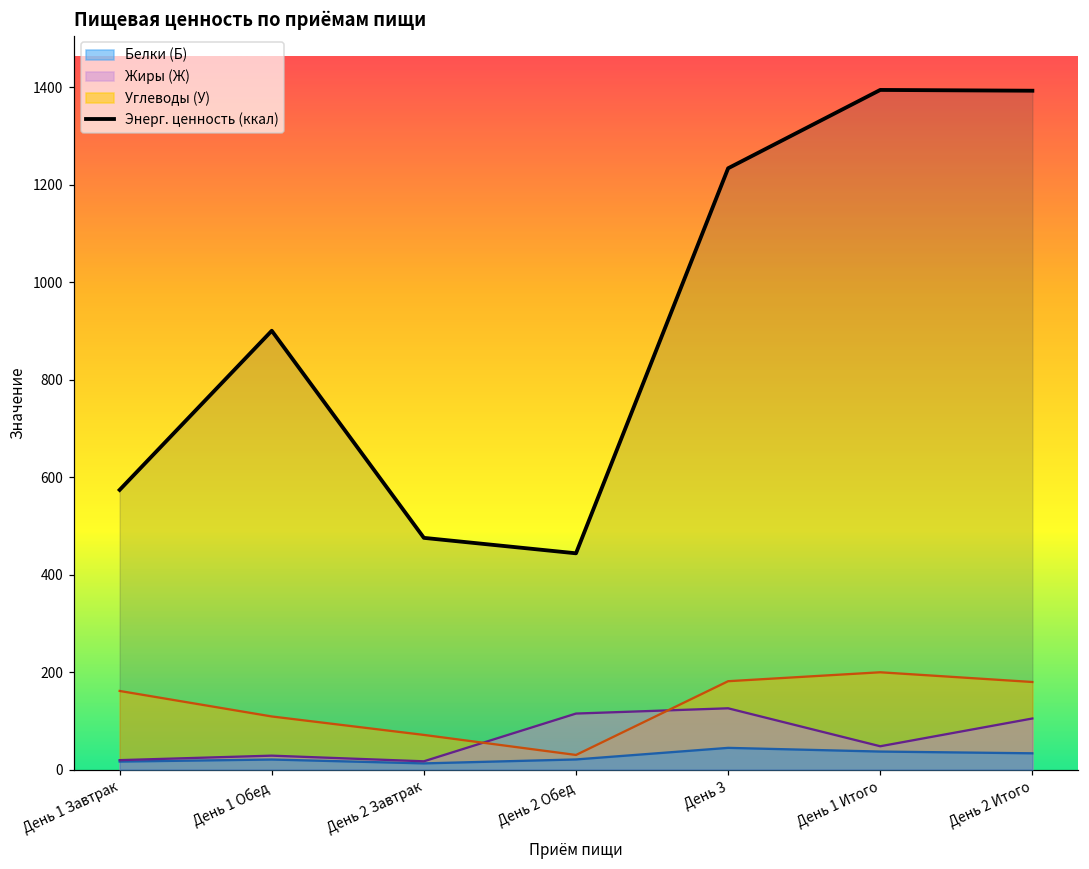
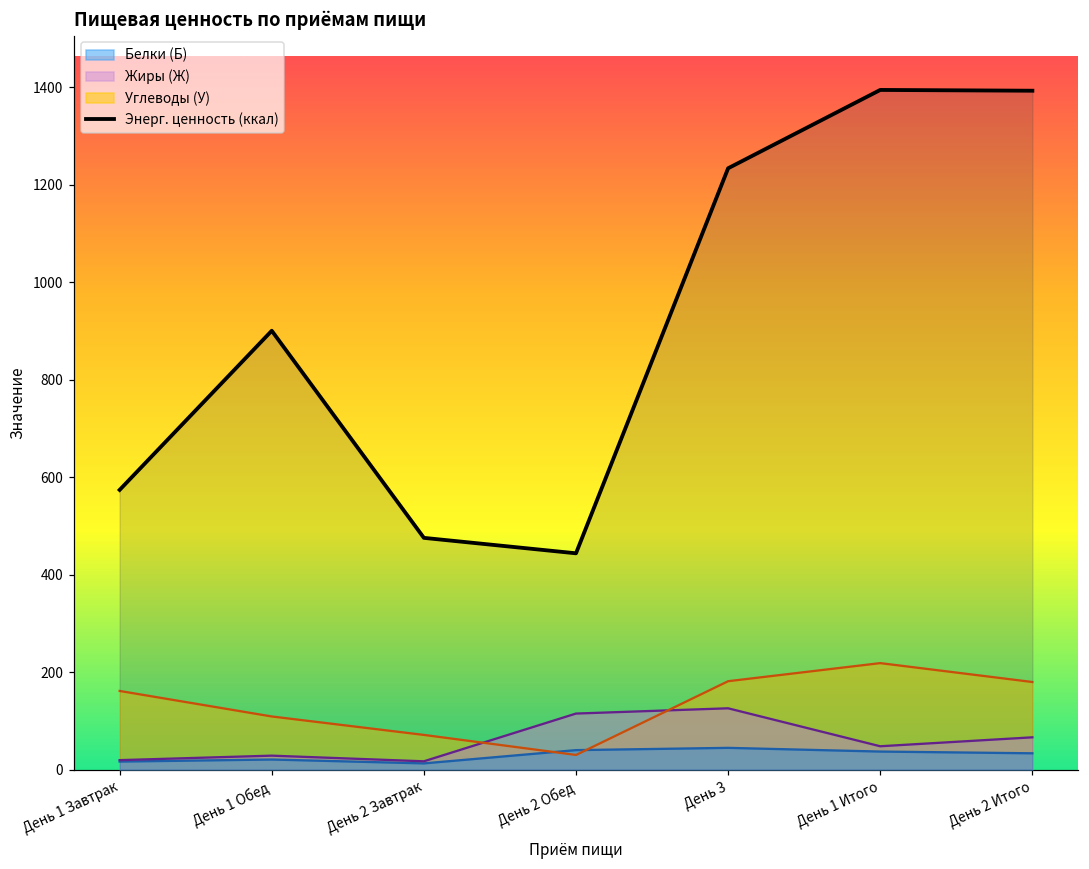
Белки (Б), День 2 Обед: 20 -> 40
Углеводы (У), День 1 Итого: 200 -> 220
Жиры (Ж), День 2 Итого: 100 -> 70
